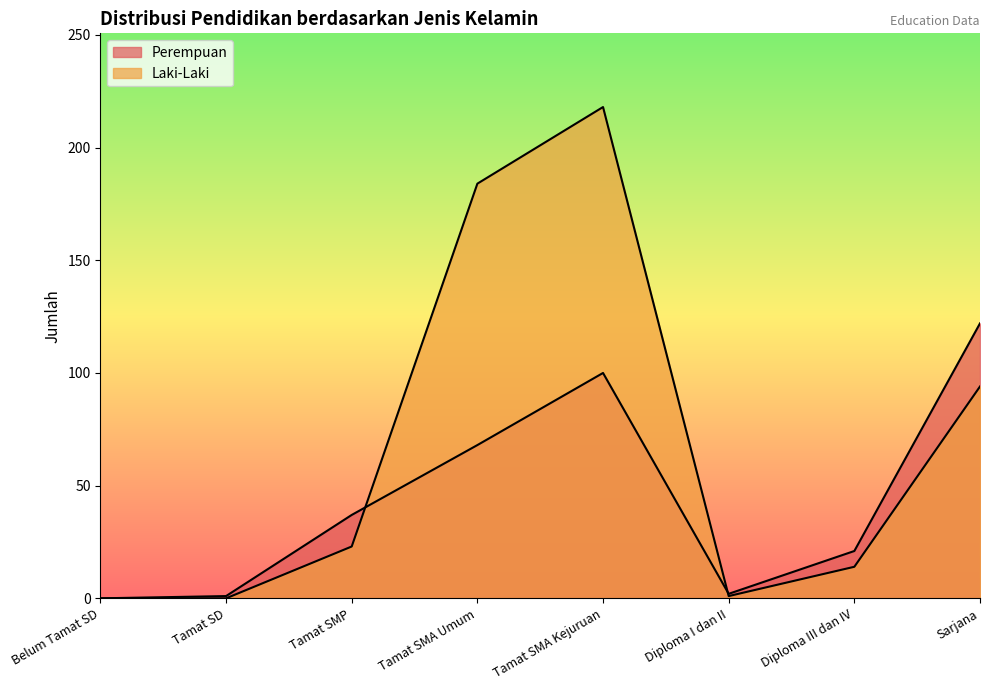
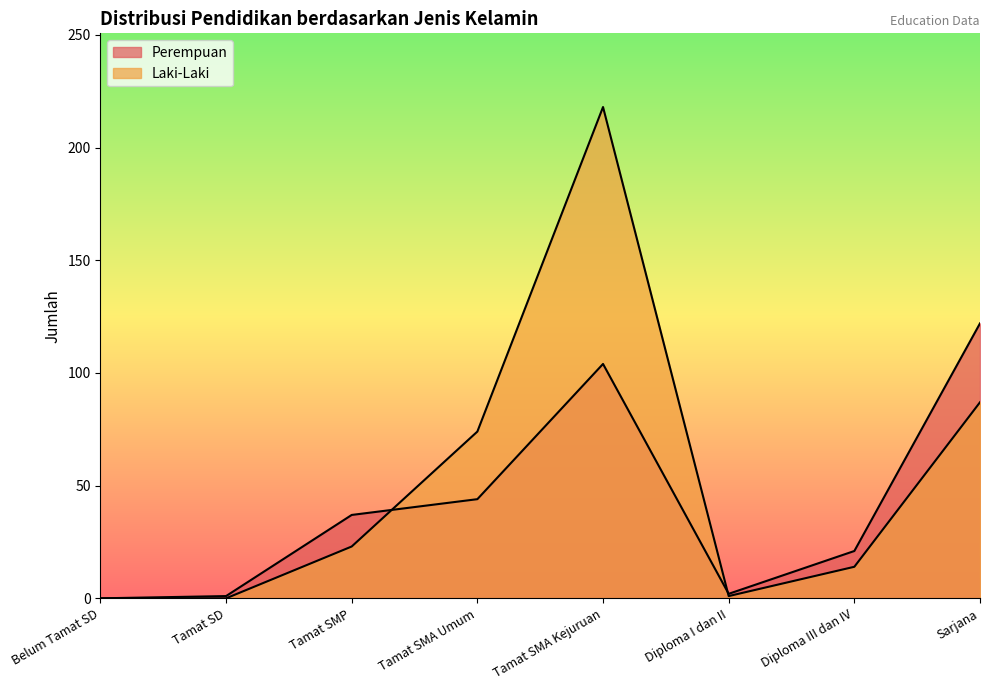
Perempuan, Tamat SMA Umum: 68 -> 44
Laki-Laki, Tamat SMA Umum: 184 -> 74
Perempuan, Tamat SMA Kejuruan: 100 -> 104
Laki-Laki, Sarjana: 94 -> 87
